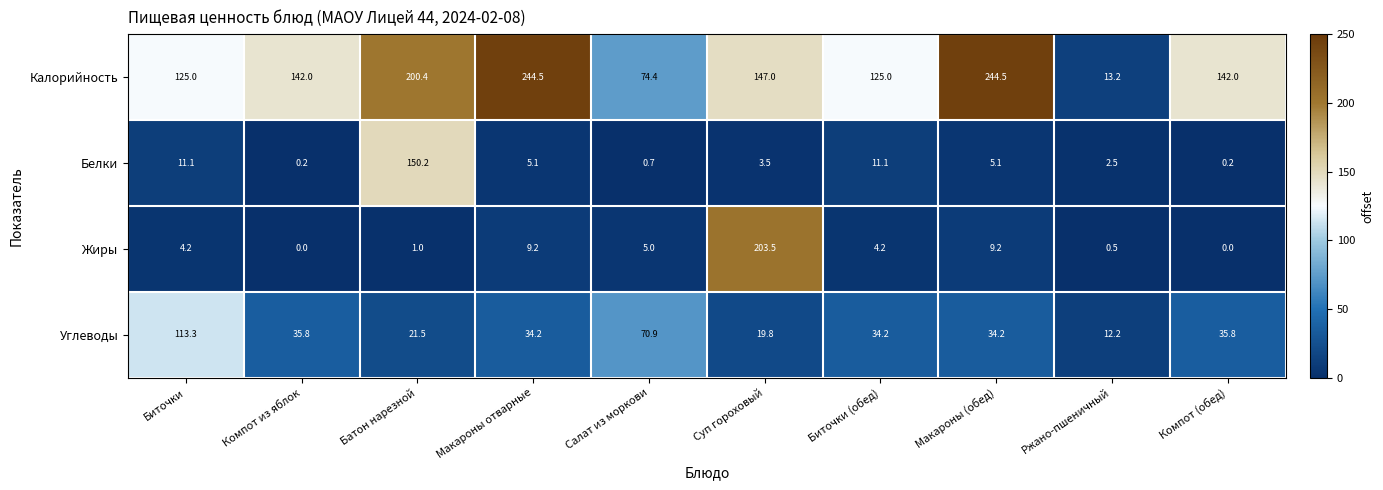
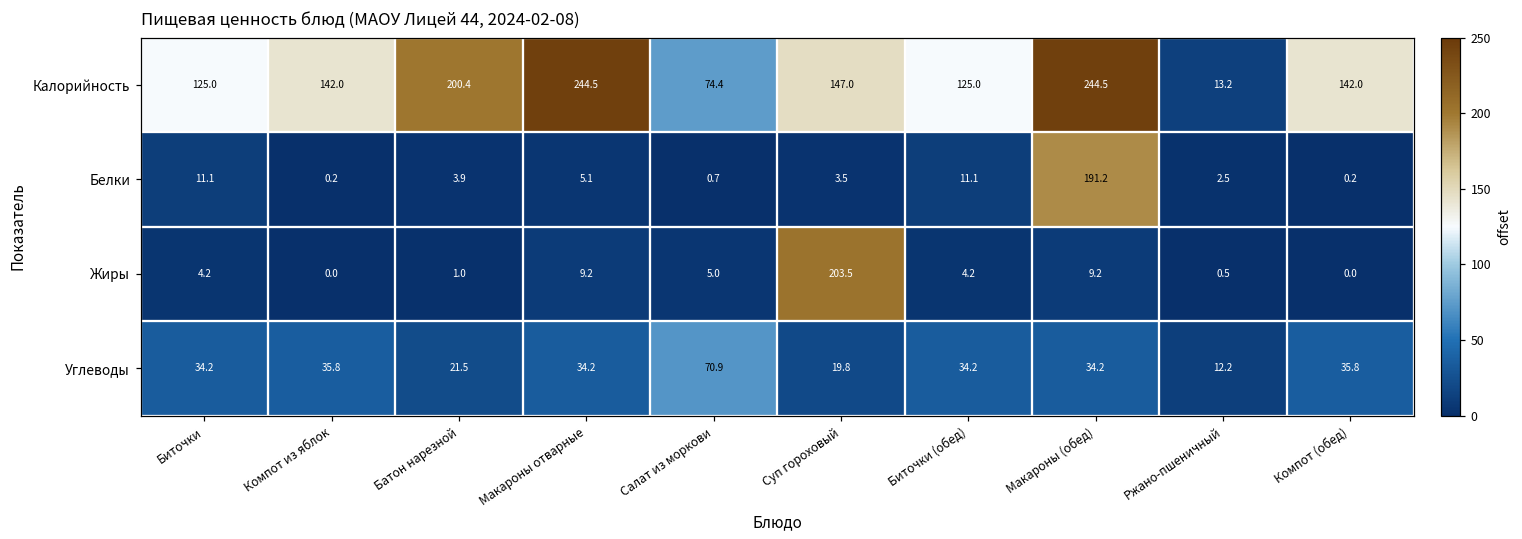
Белки, Батон нарезной: 150.2 -> 3.9
Белки, Макароны (обед): 5.1 -> 191.2
Углеводы, Биточки: 113.3 -> 34.2
